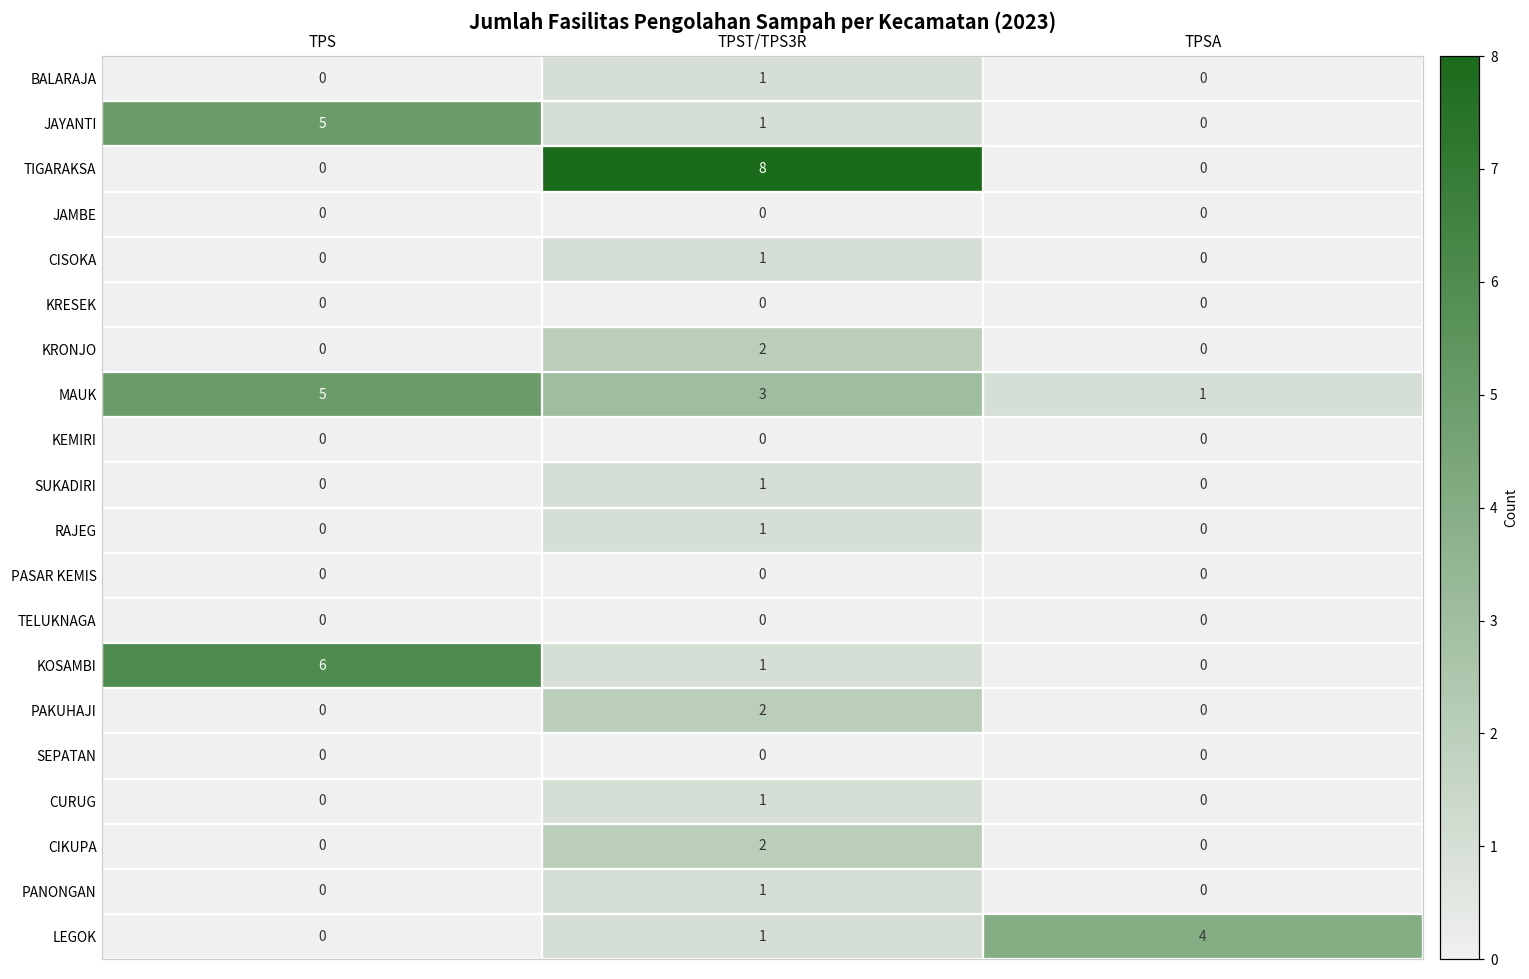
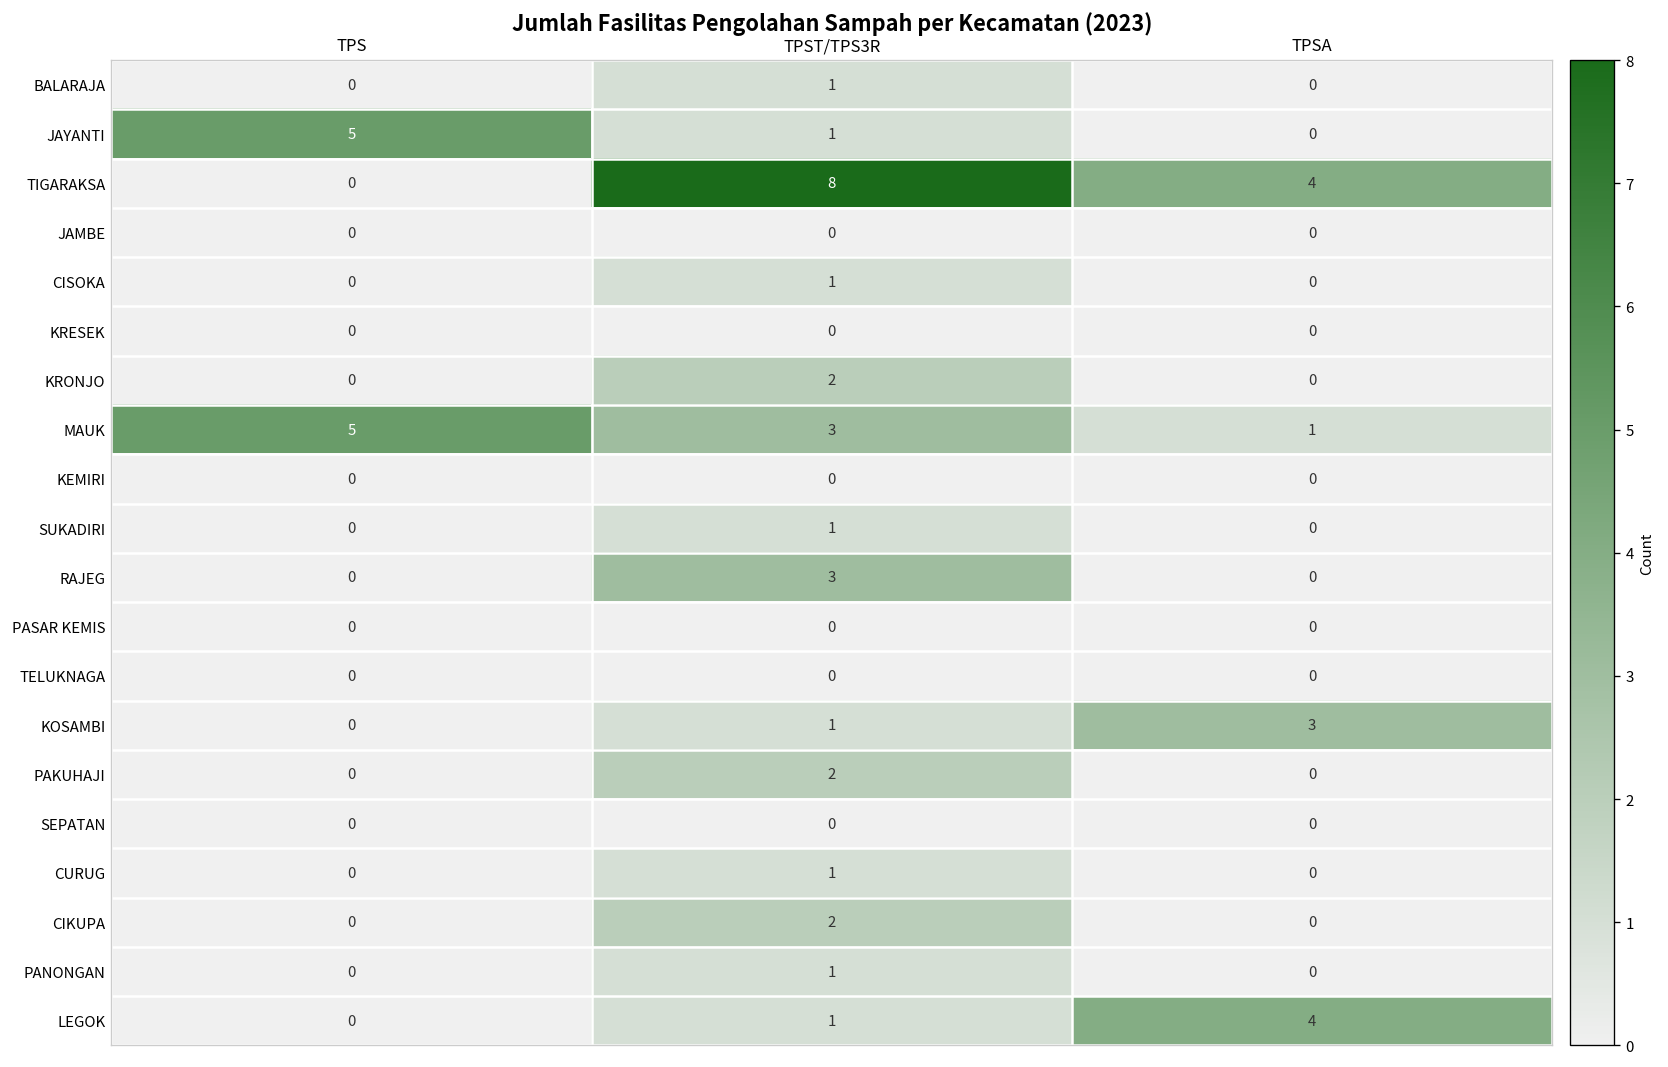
TIGARAKSA, TPSA: 0 -> 4
RAJEG, TPST/TPS3R: 1 -> 3
KOSAMBI, TPS: 6 -> 0
KOSAMBI, TPSA: 0 -> 3
